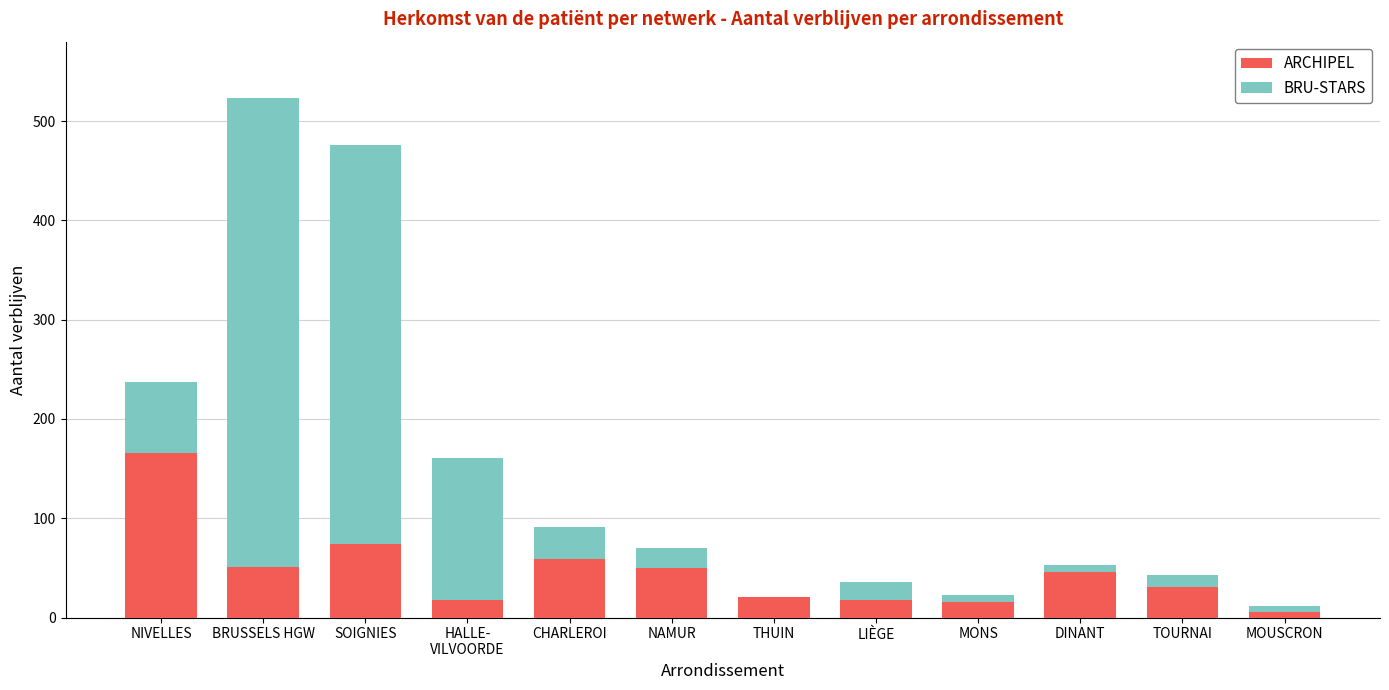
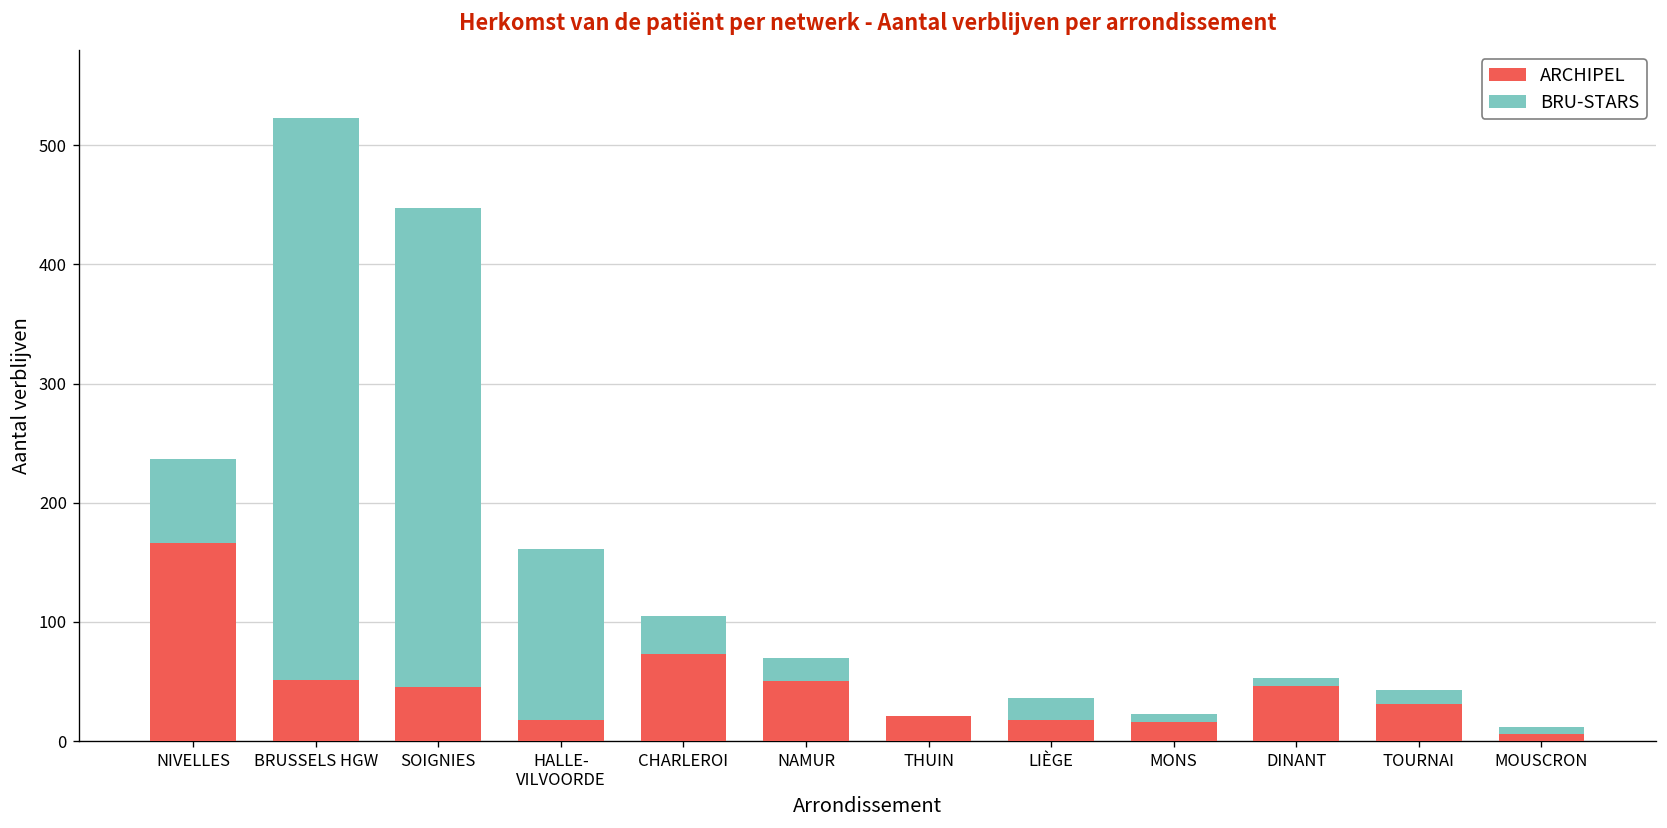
ARCHIPEL, SOIGNIES: 70 -> 50
ARCHIPEL, CHARLEROI: 60 -> 70
